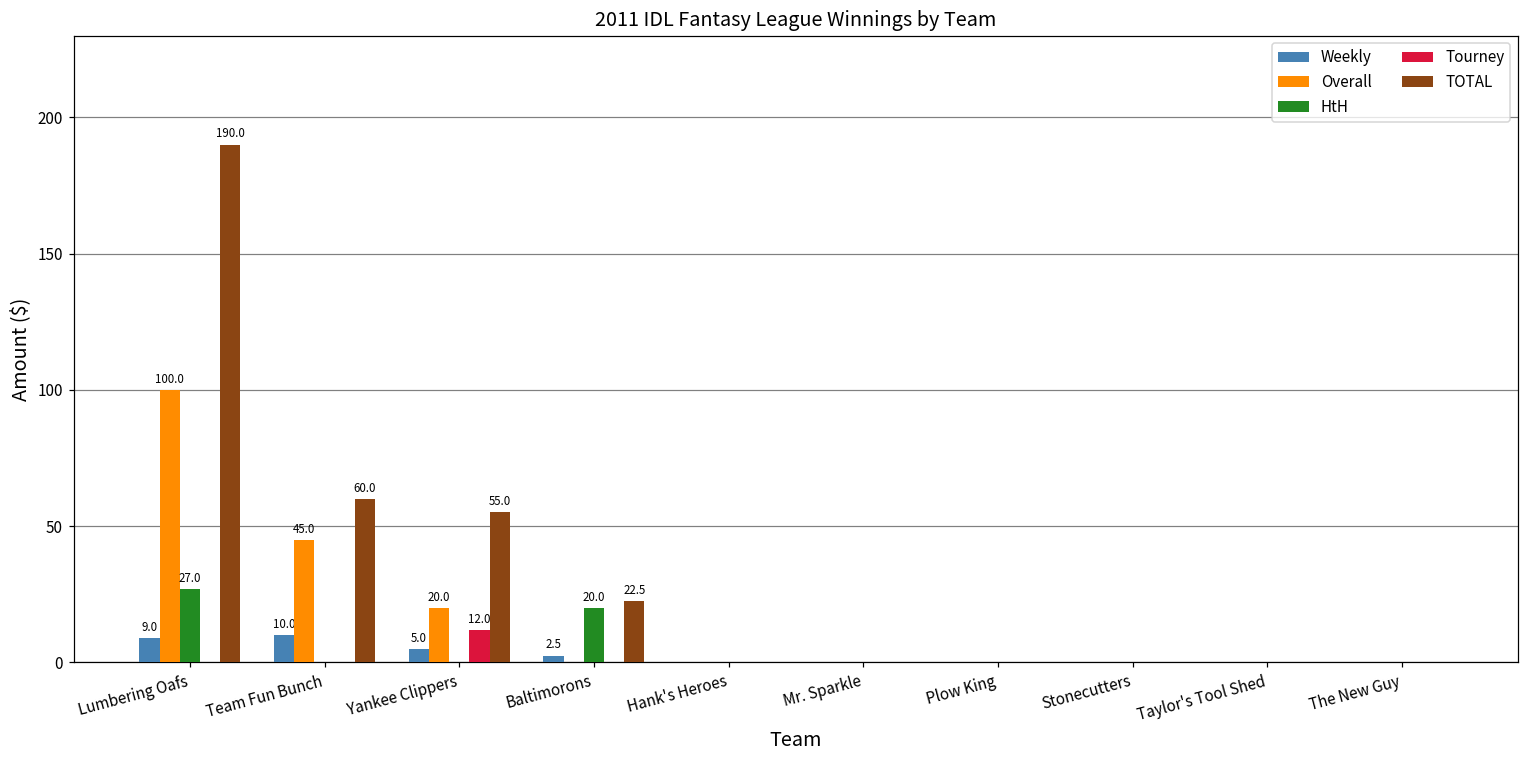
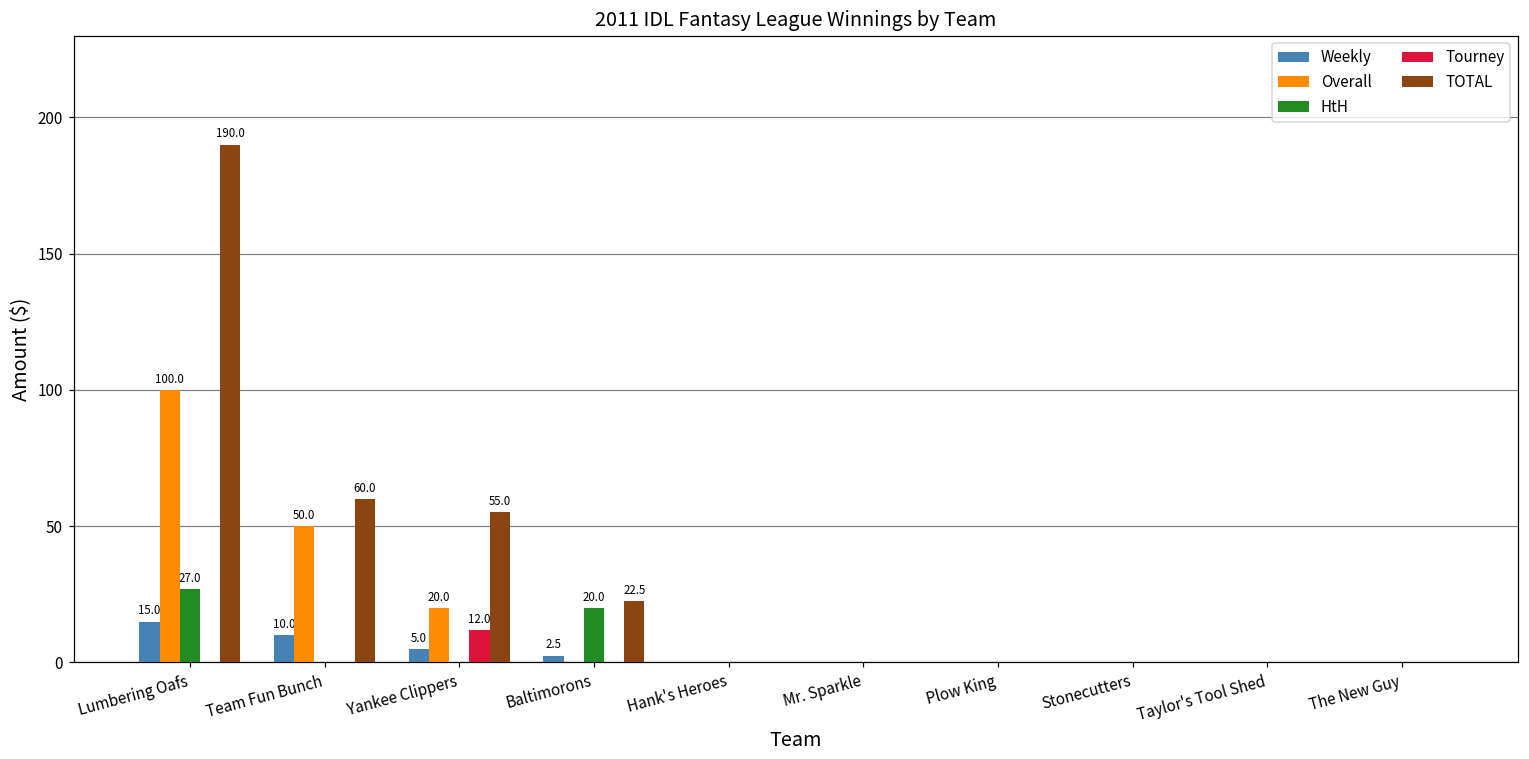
Weekly, Lumbering Oafs: 9.0 -> 15.0
Overall, Team Fun Bunch: 45.0 -> 50.0
